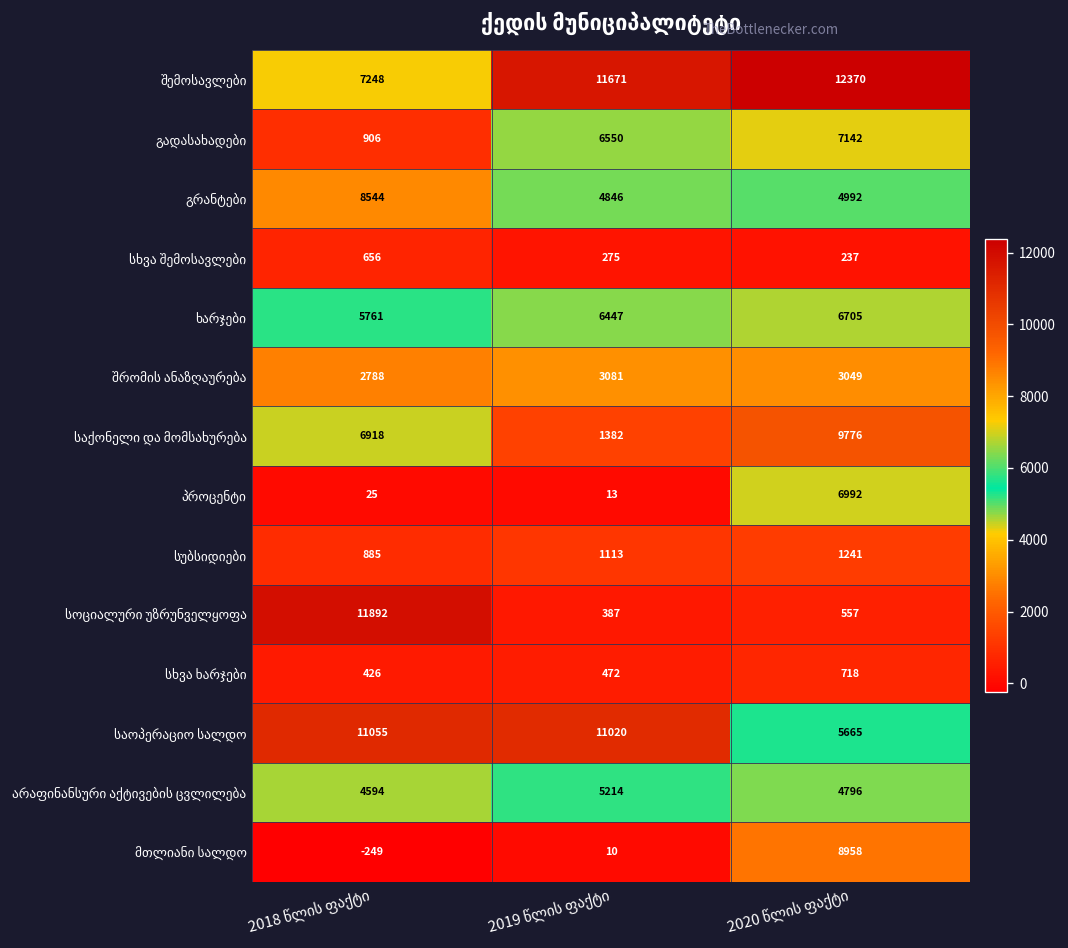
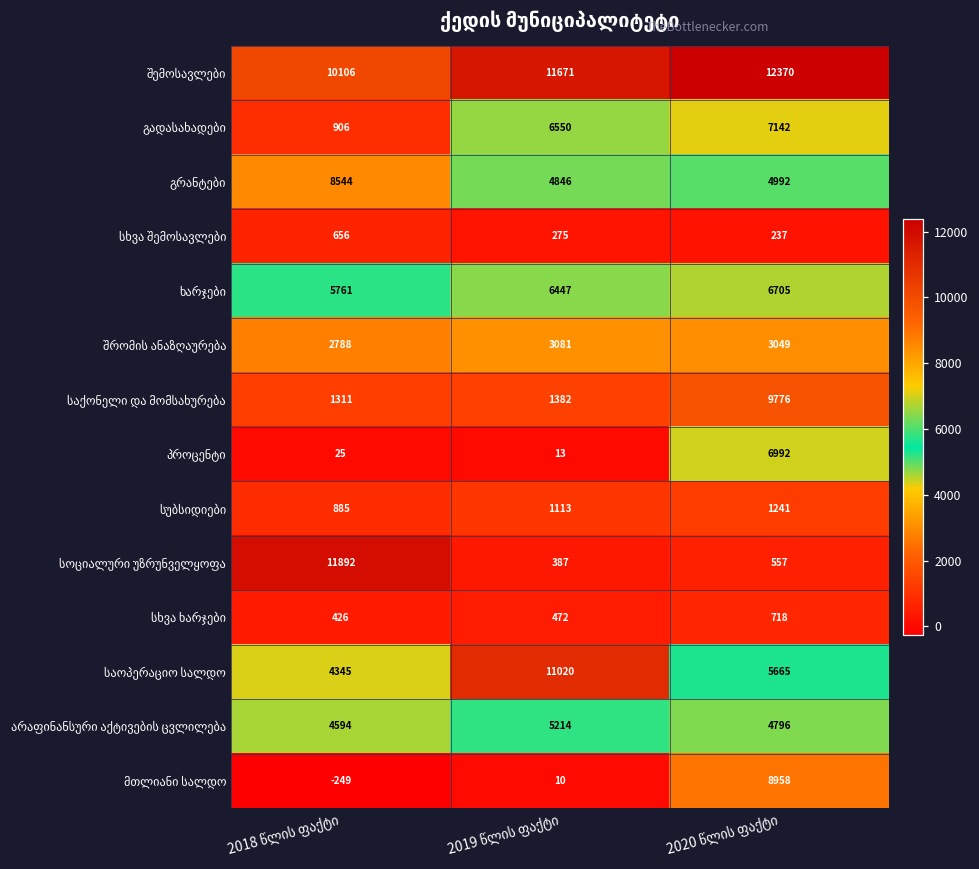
შემოსავლები, 2018 წლის ფაქტი: 7248 -> 10106
საქონელი და მომსახურება, 2018 წლის ფაქტი: 6918 -> 1311
საოპერაციო სალდო, 2018 წლის ფაქტი: 11055 -> 4345
